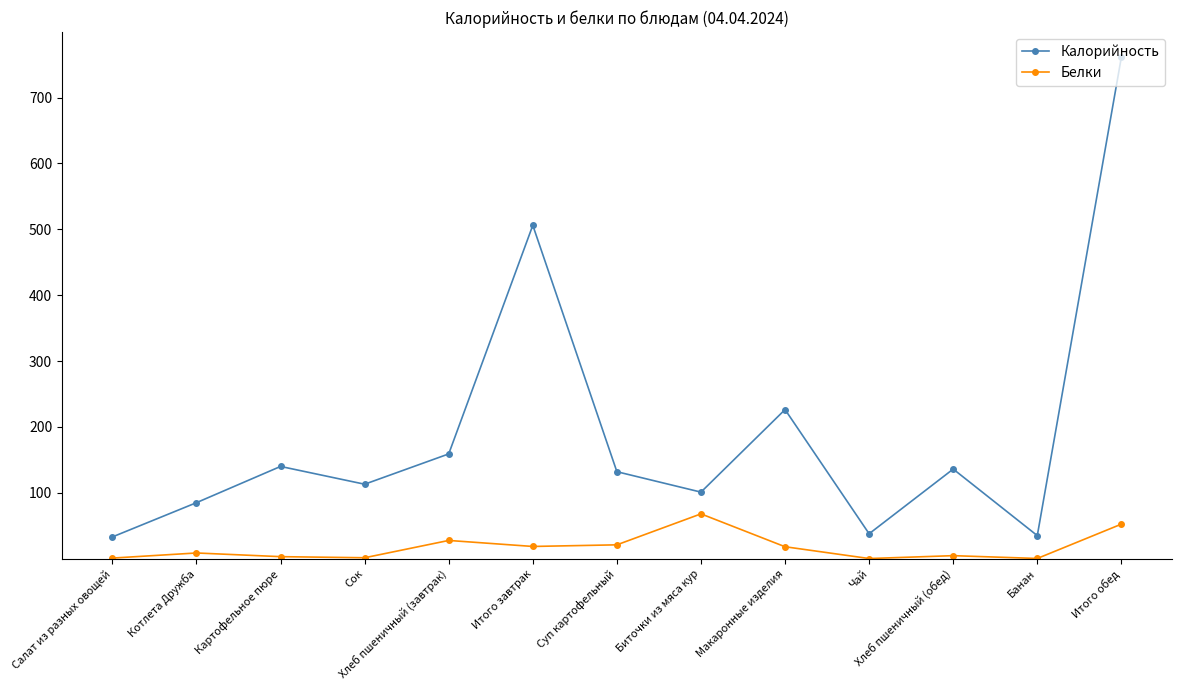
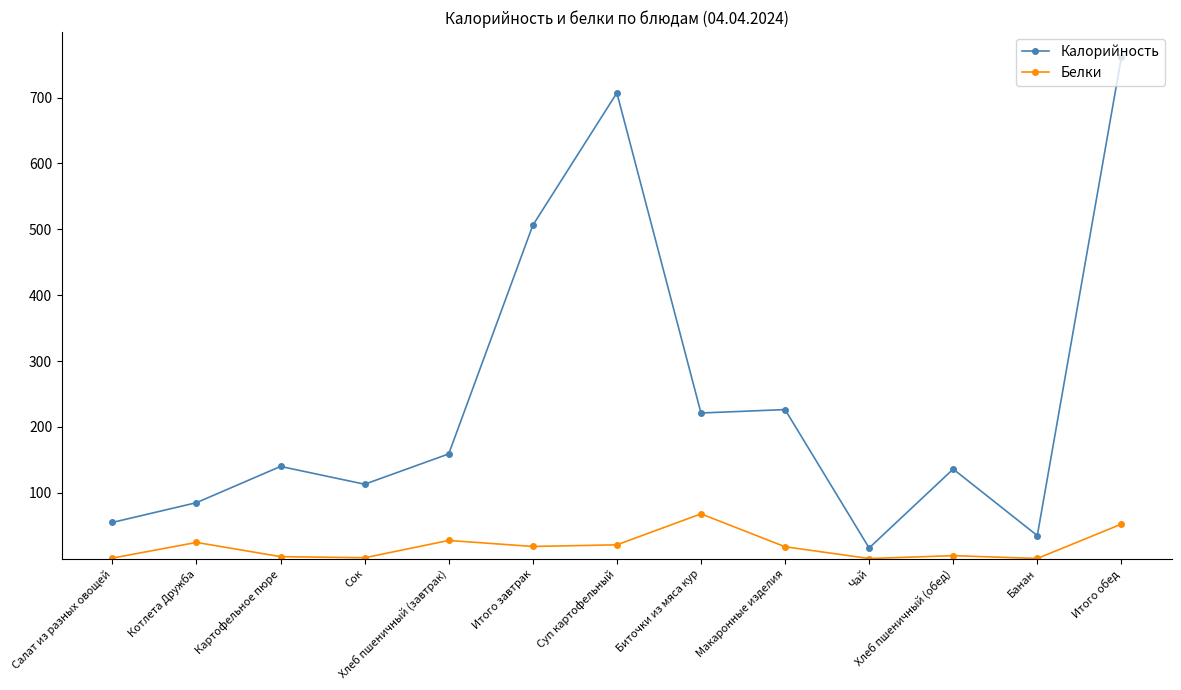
Калорийность, Салат из разных овощей: 30 -> 60
Белки, Котлета Дружба: 10 -> 20
Калорийность, Суп картофельный: 130 -> 710
Калорийность, Биточки из мяса кур: 100 -> 220
Калорийность, Чай: 40 -> 20
